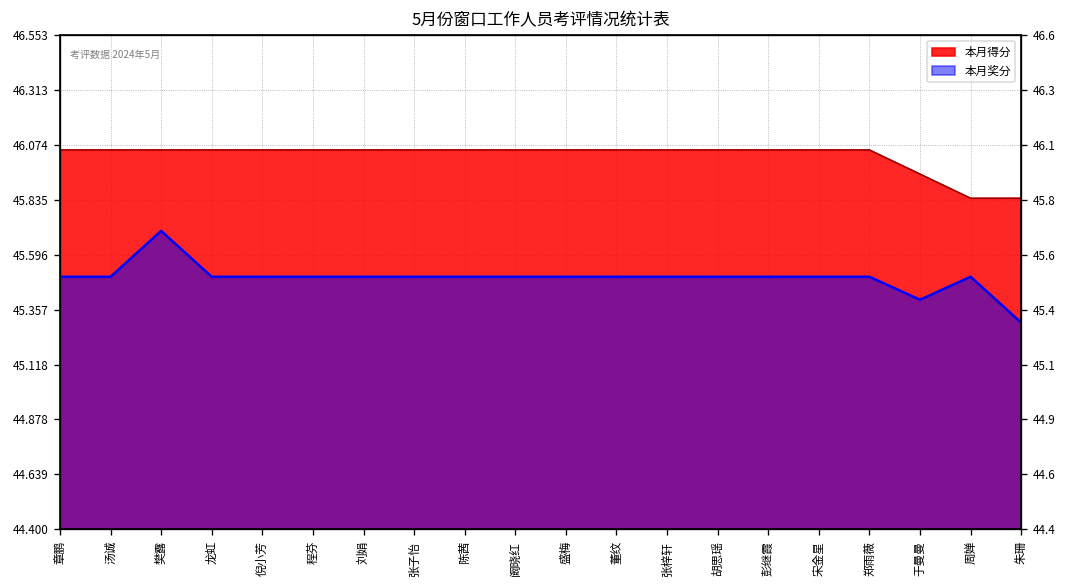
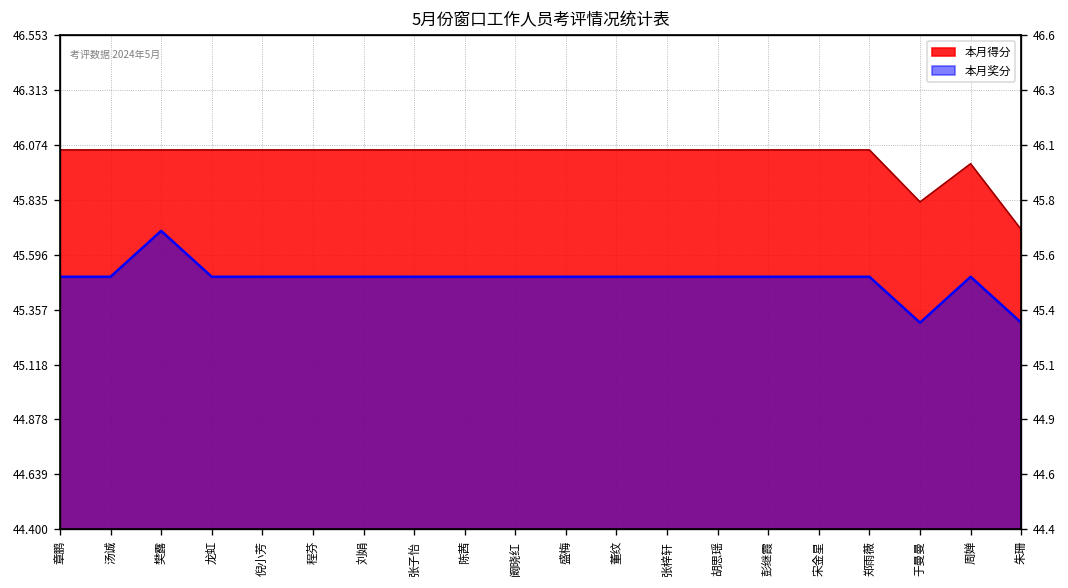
本月得分, 于曼曼: 45.95 -> 45.83
本月奖分, 于曼曼: 45.40 -> 45.30
本月得分, 周婵: 45.84 -> 45.99
本月得分, 朱珊: 45.84 -> 45.71
